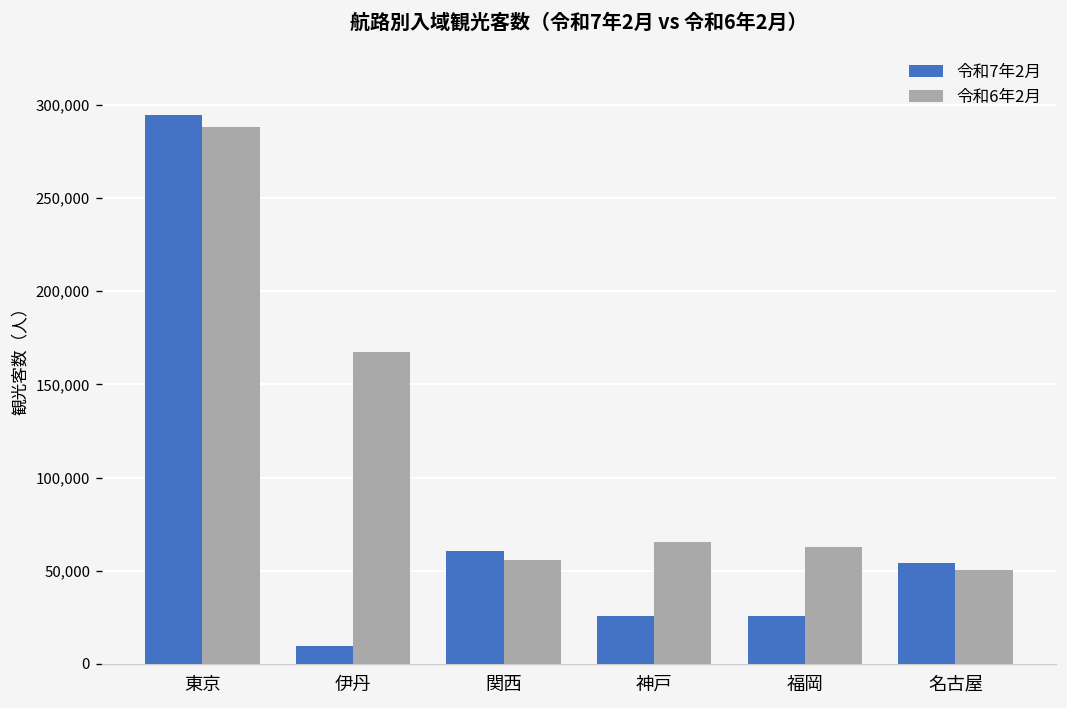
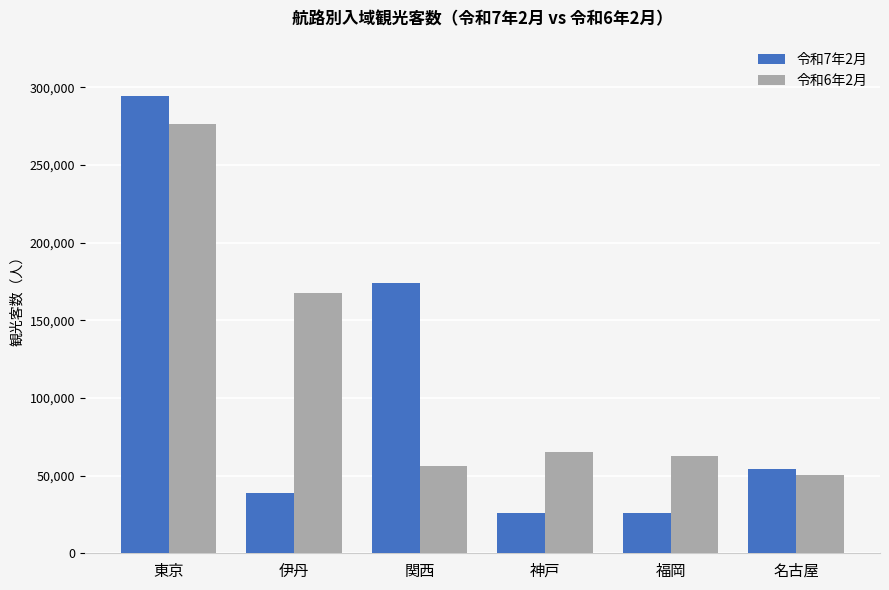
令和6年2月, 東京: 288,000 -> 276,000
令和7年2月, 伊丹: 10,000 -> 39,000
令和7年2月, 関西: 61,000 -> 174,000
